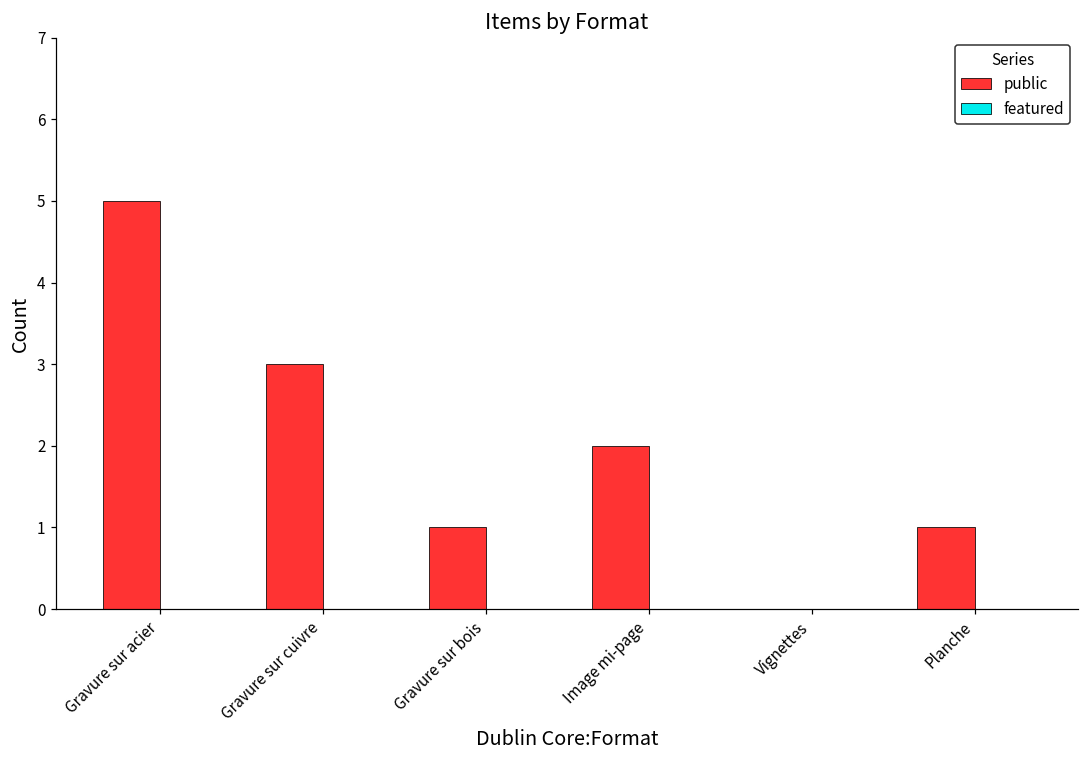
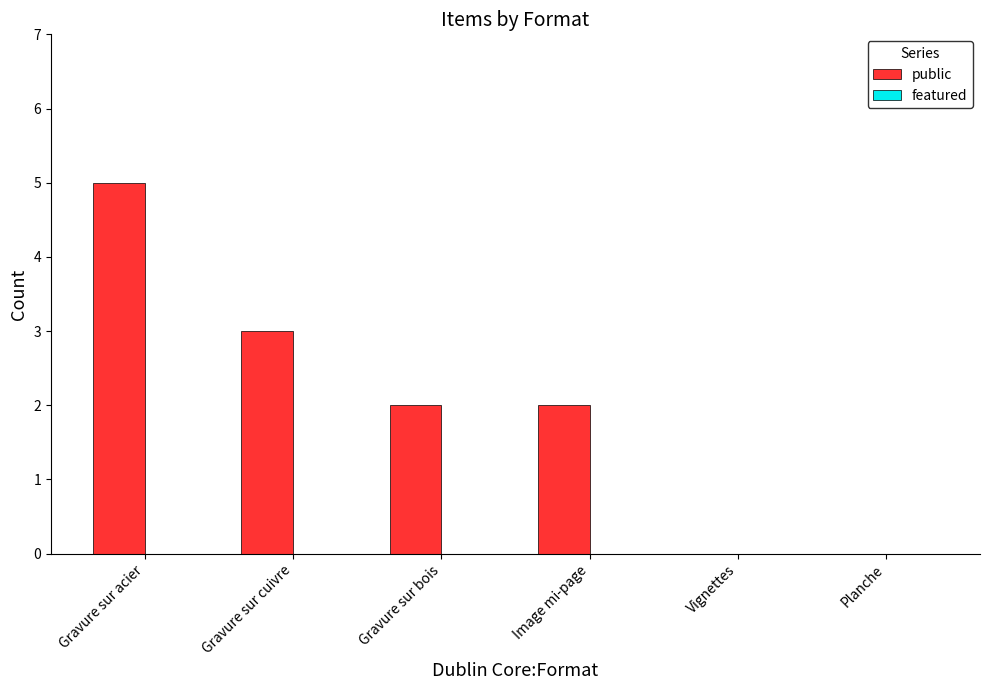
public, Gravure sur bois: 1 -> 2
public, Planche: 1 -> 0
